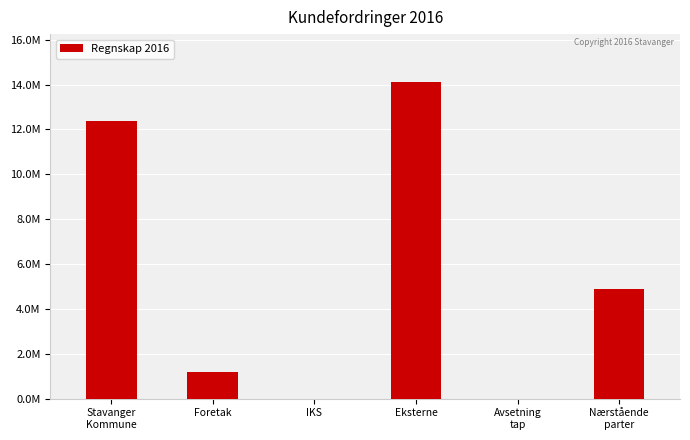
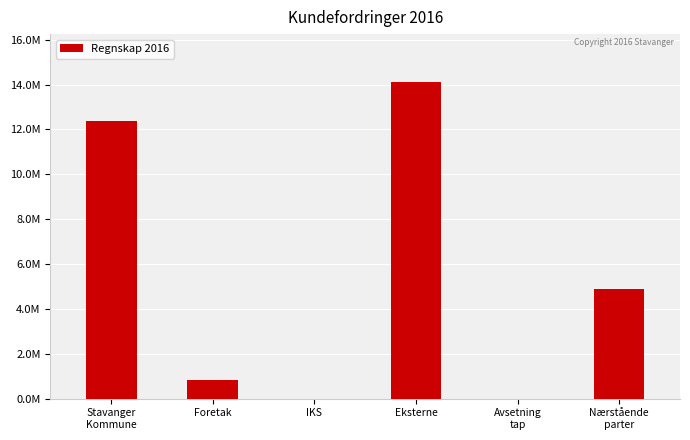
Foretak: 1200000 -> 800000
